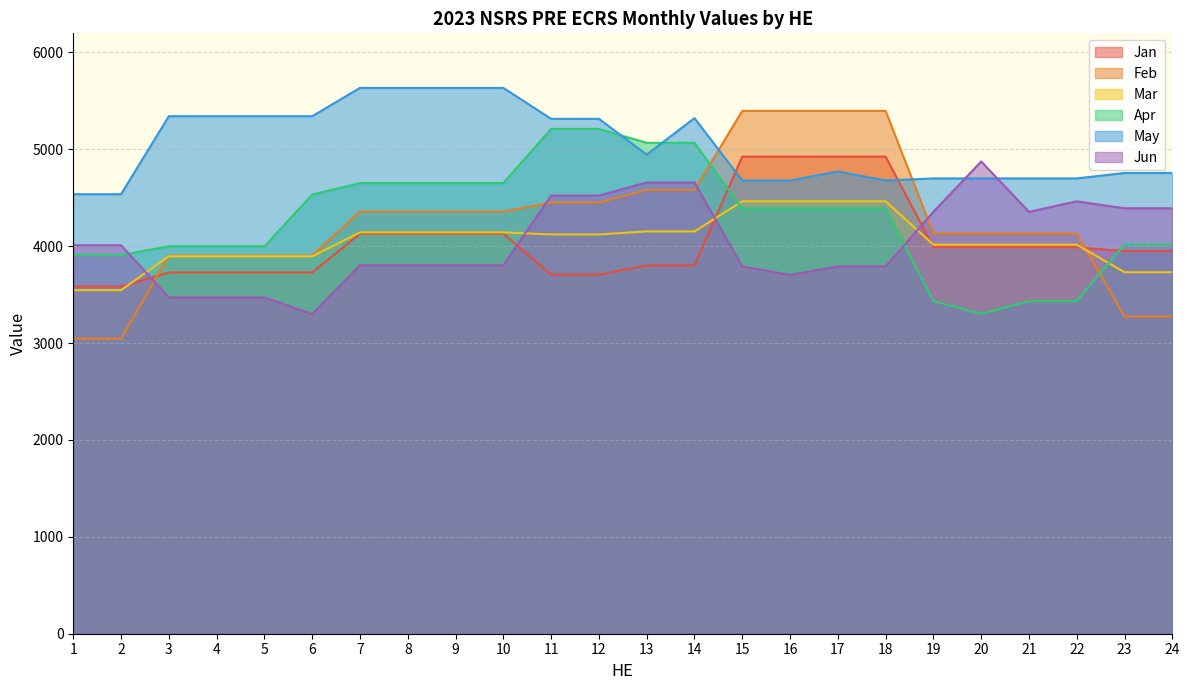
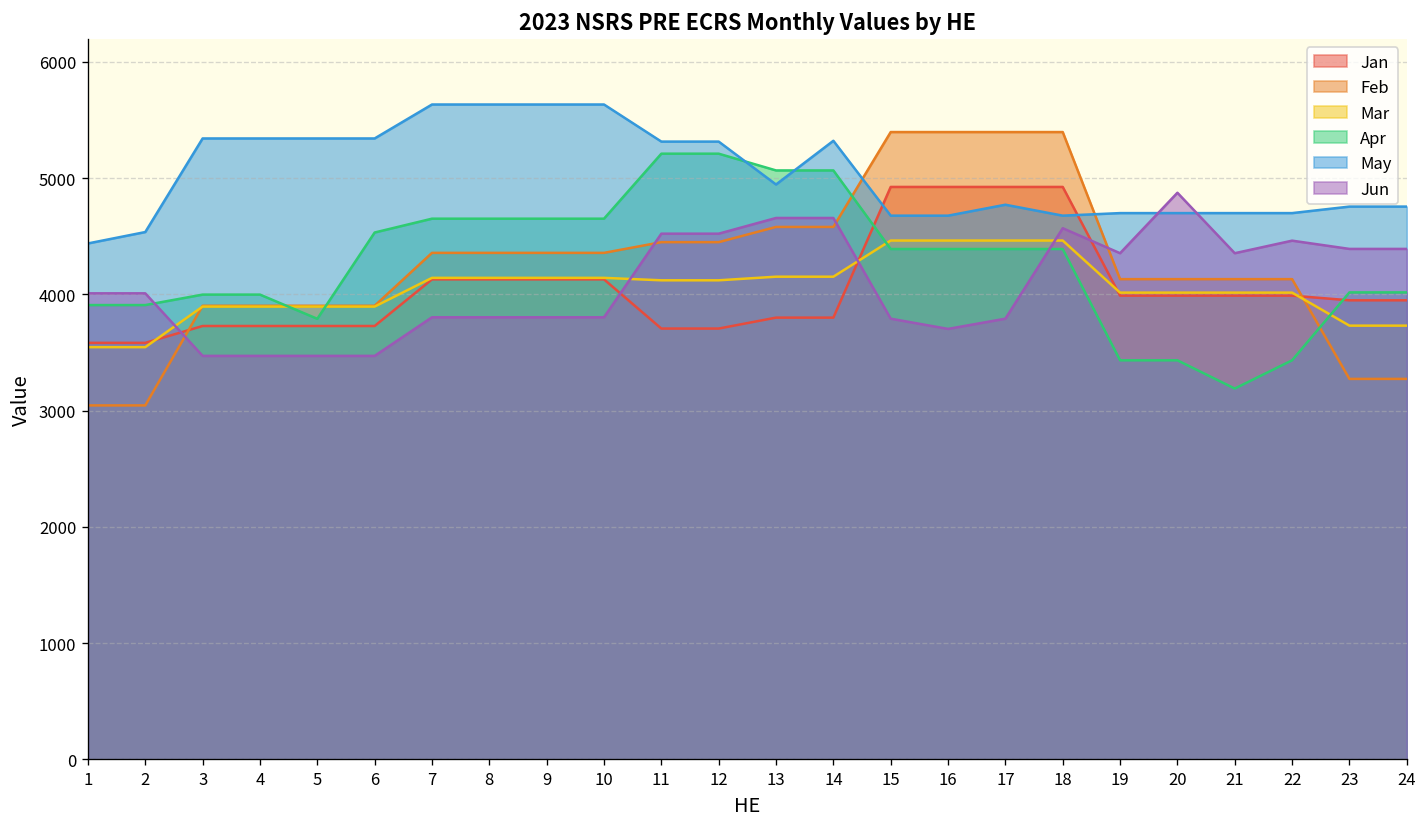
May, 1: 4500 -> 4400
Apr, 5: 4000 -> 3800
Jun, 6: 3300 -> 3500
Jun, 18: 3800 -> 4600
Apr, 20: 3300 -> 3400
Apr, 21: 3400 -> 3200
